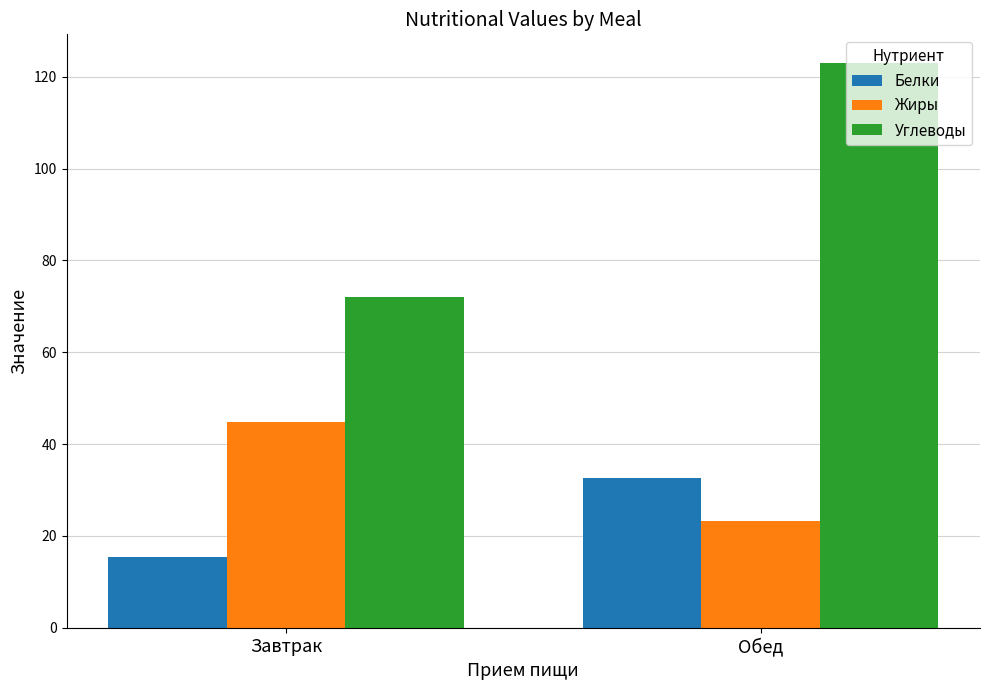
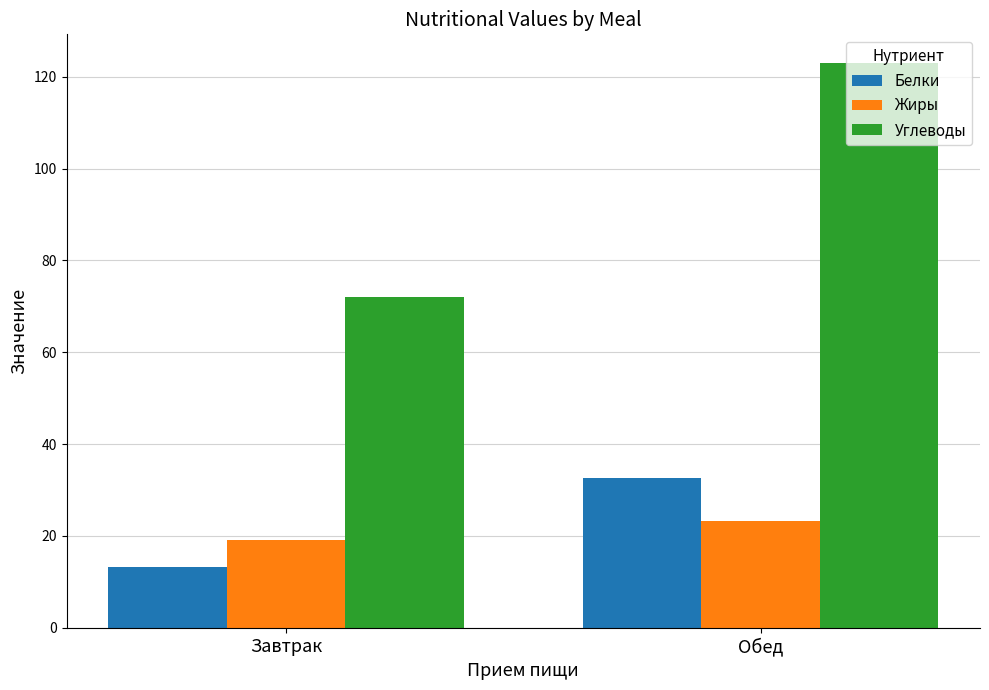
Белки, Завтрак: 15 -> 13
Жиры, Завтрак: 45 -> 19
